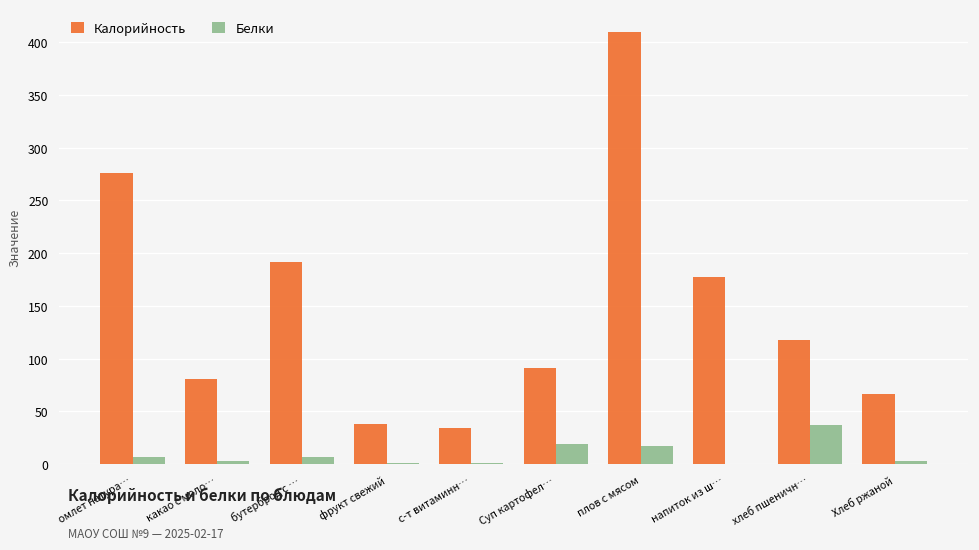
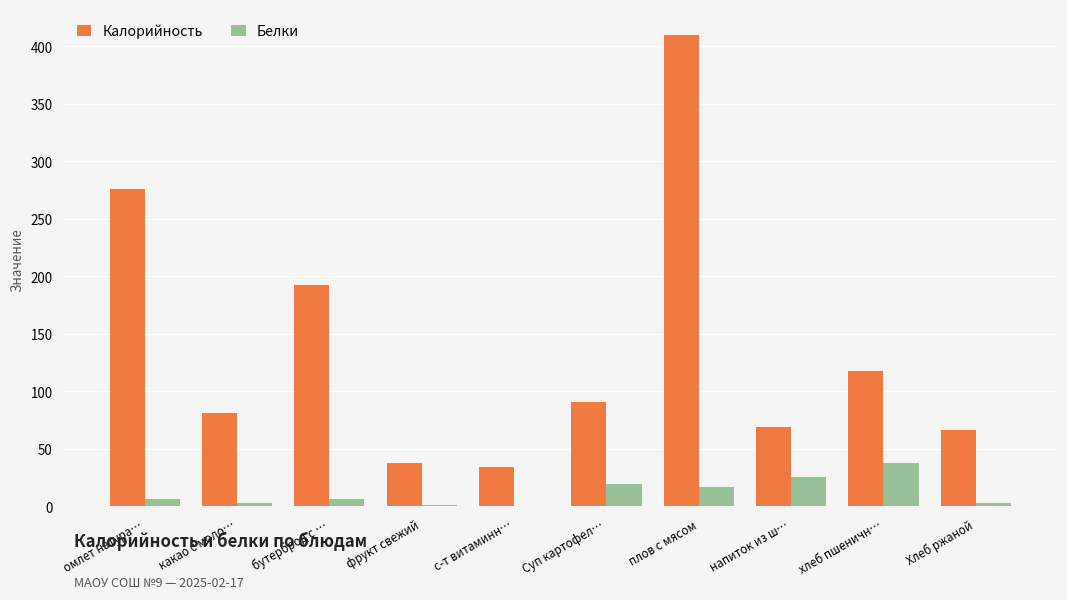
Калорийность, напиток из ш…: 180 -> 70
Белки, напиток из ш…: 0 -> 30
